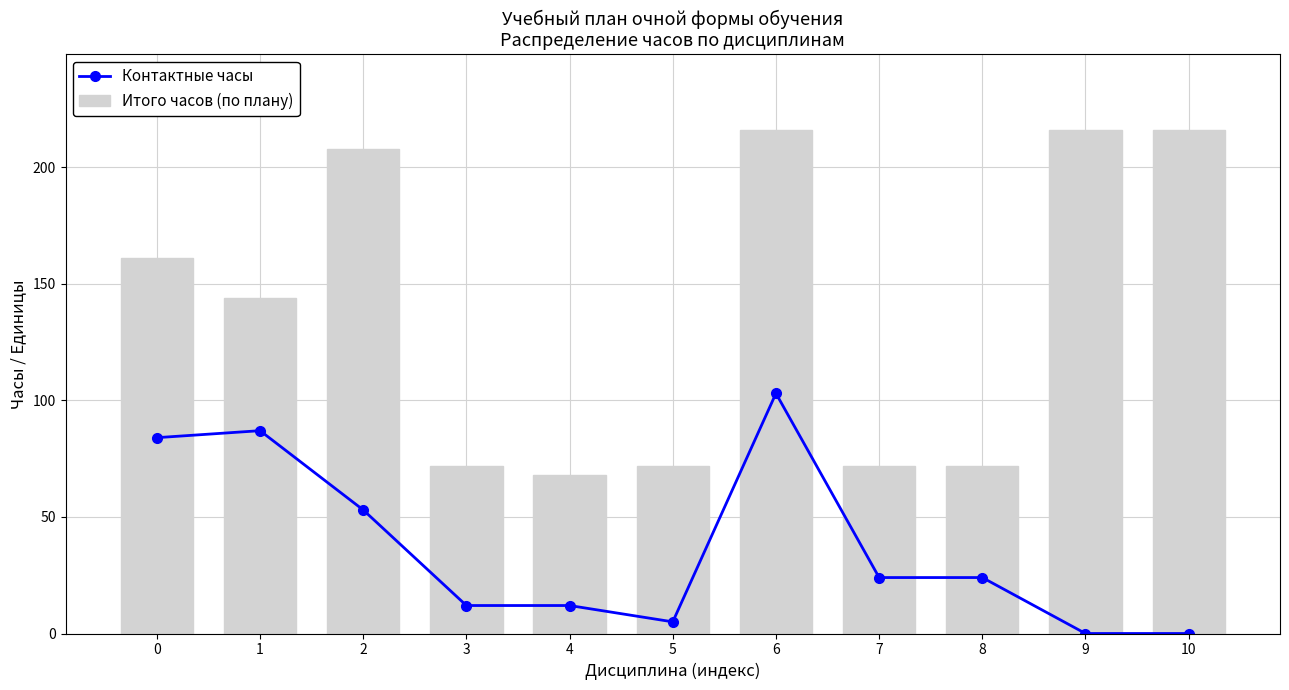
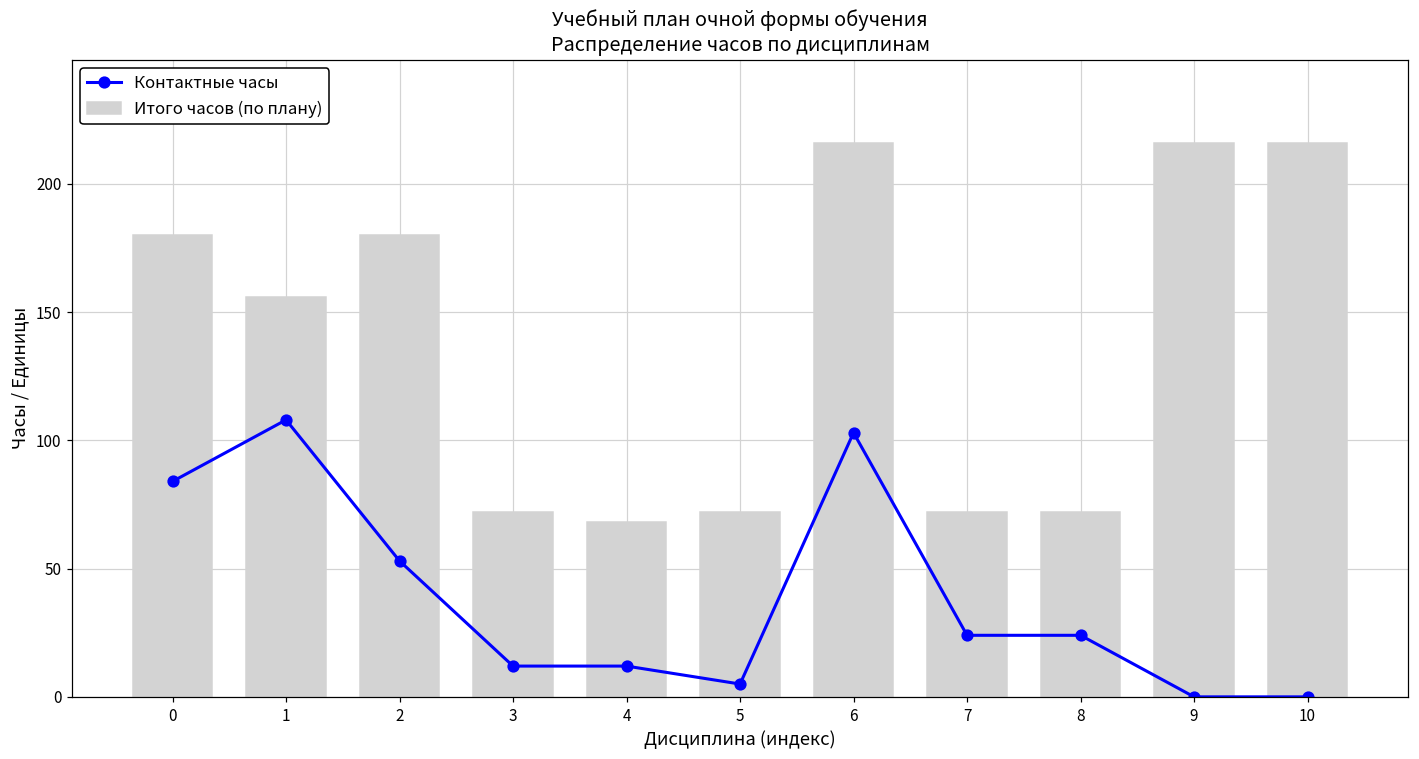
Итого часов (по плану), 0: 161 -> 180
Контактные часы, 1: 87 -> 108
Итого часов (по плану), 1: 144 -> 156
Итого часов (по плану), 2: 208 -> 180
